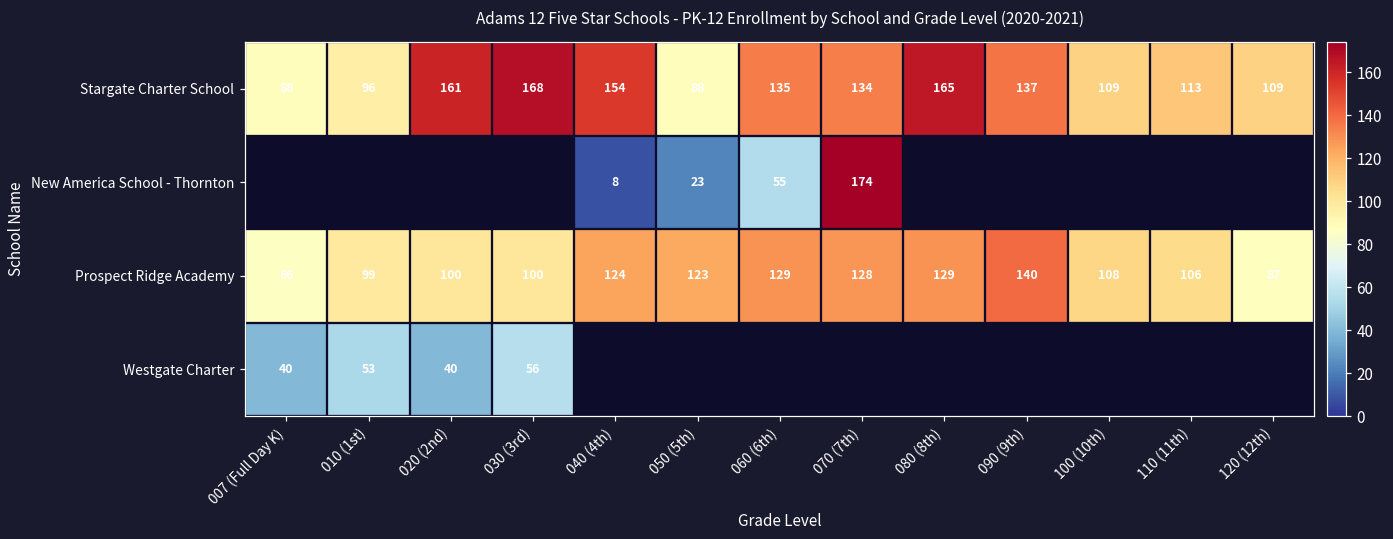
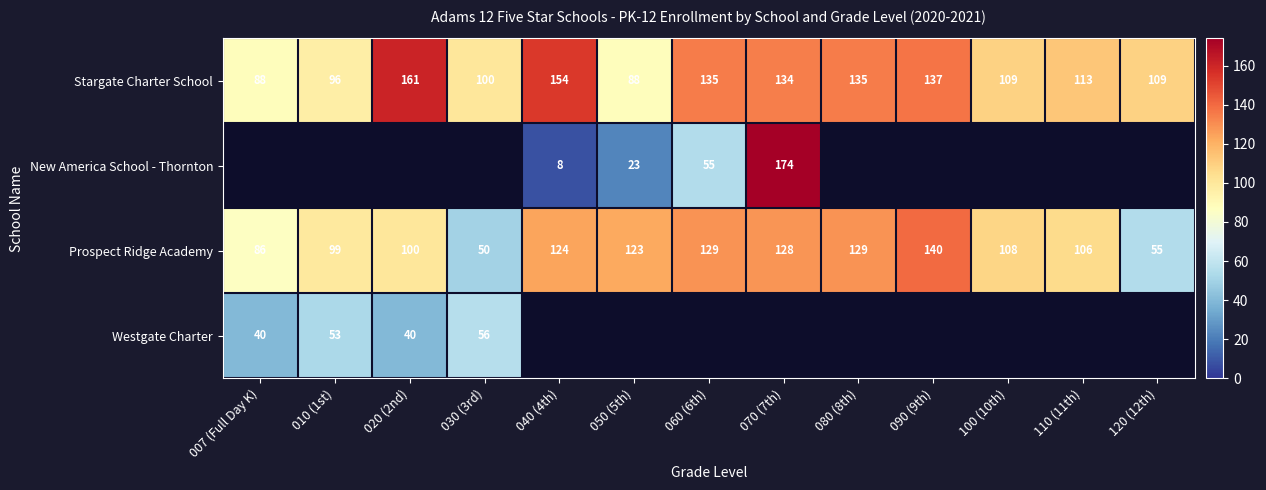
Stargate Charter School, 030 (3rd): 168 -> 100
Stargate Charter School, 080 (8th): 165 -> 135
Prospect Ridge Academy, 030 (3rd): 100 -> 50
Prospect Ridge Academy, 120 (12th): 87 -> 55
